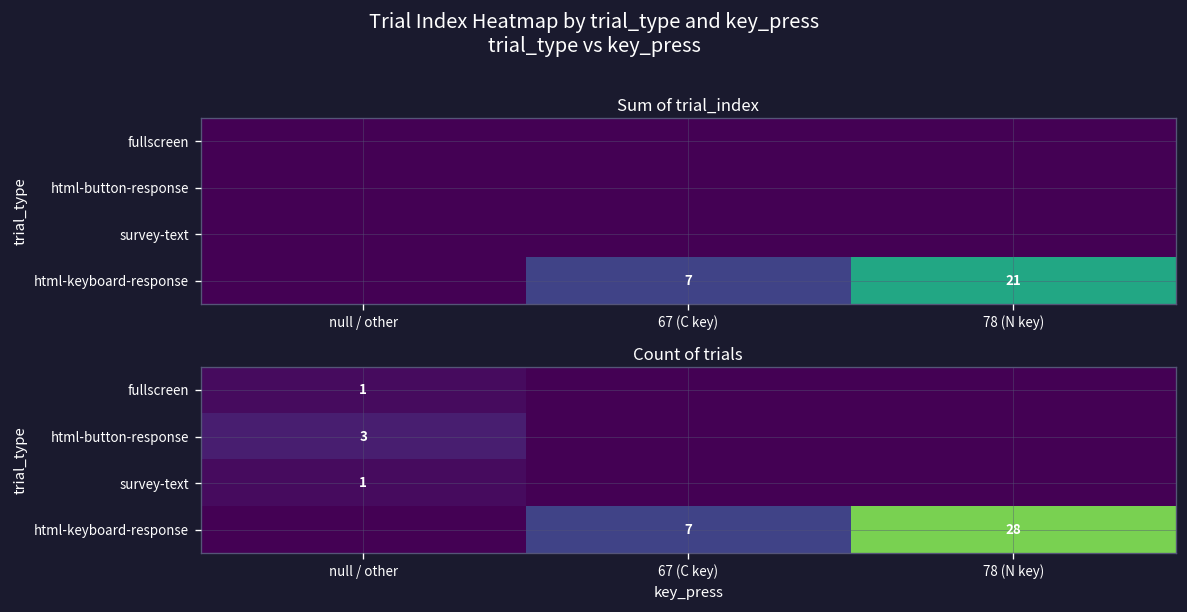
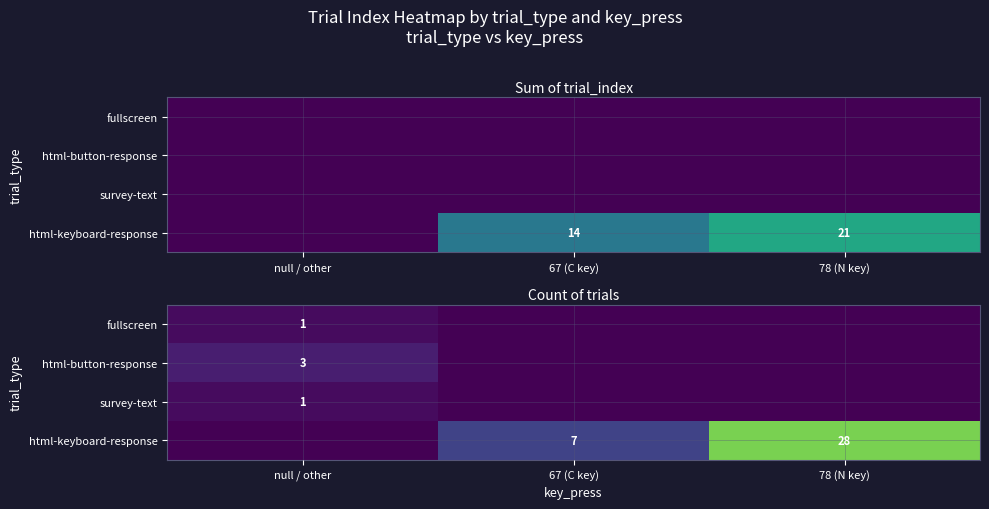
Sum of trial_index, html-keyboard-response, 67 (C key): 7 -> 14
